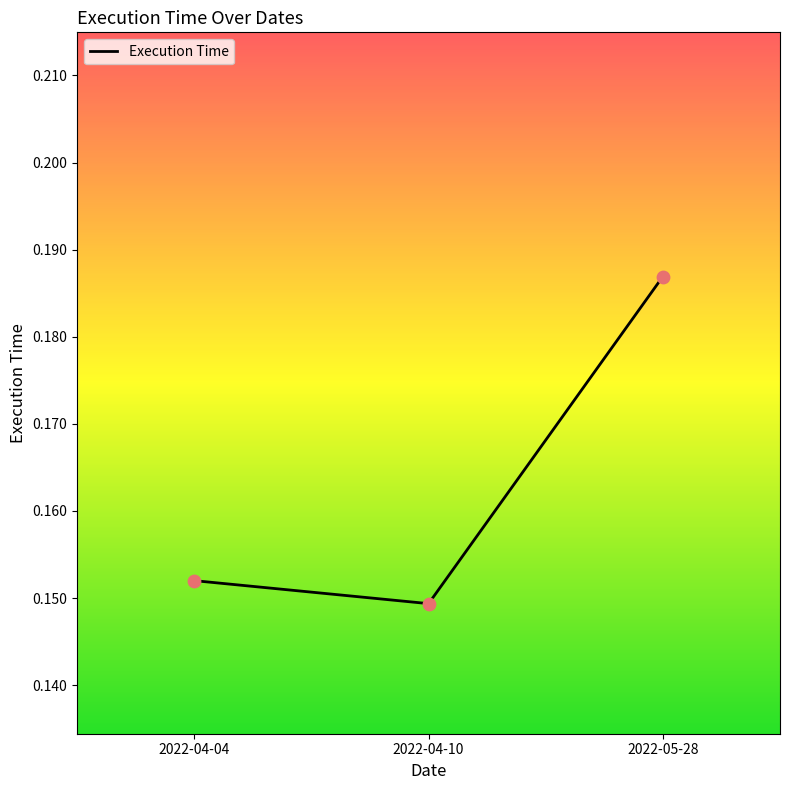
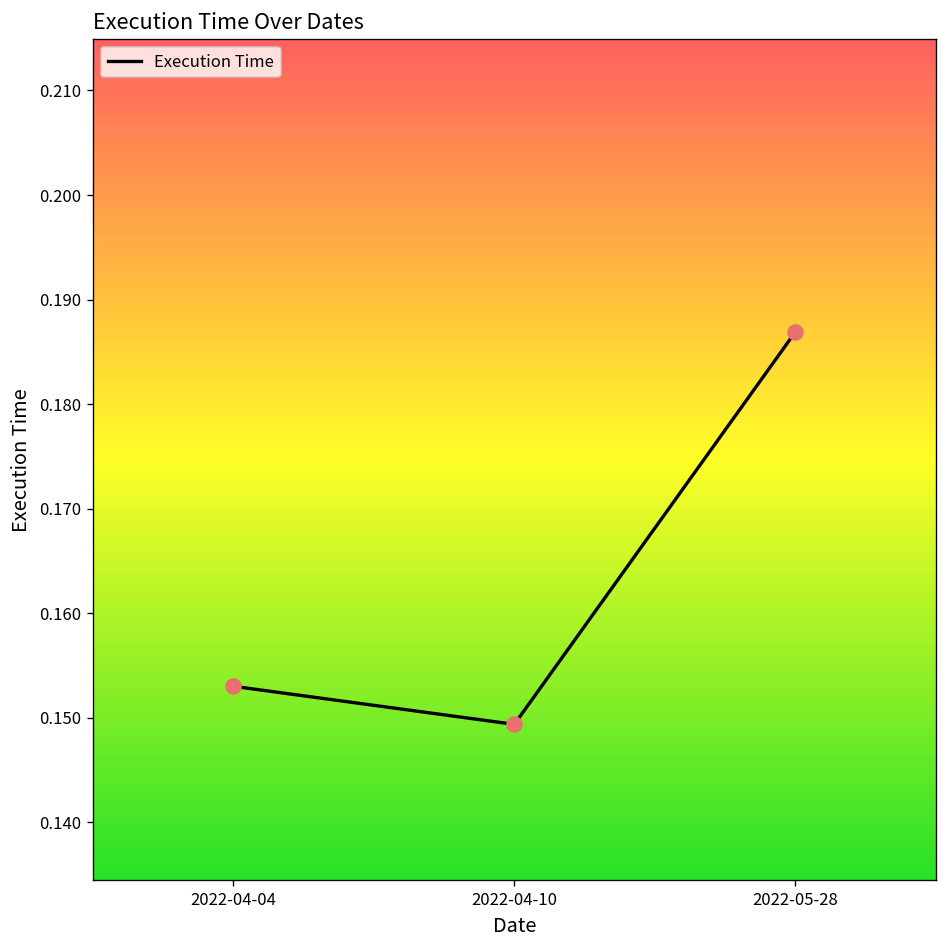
2022-04-04: 0.152 -> 0.153
